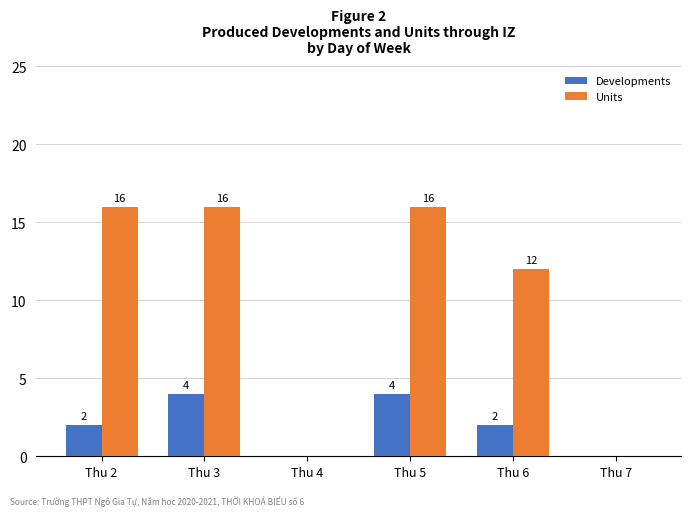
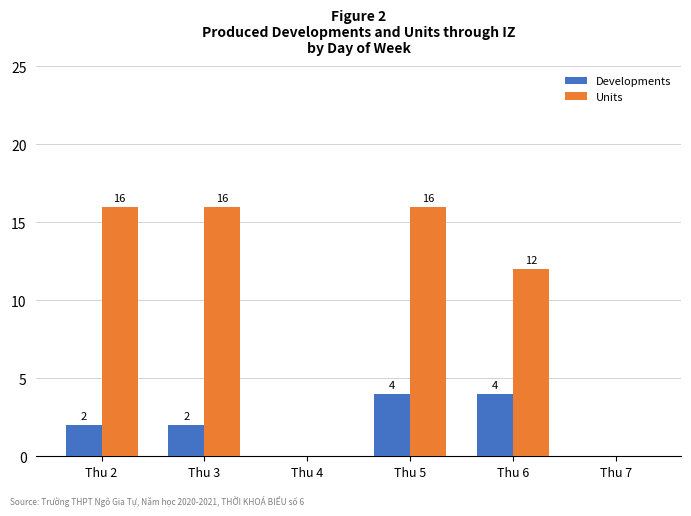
Developments, Thu 3: 4 -> 2
Developments, Thu 6: 2 -> 4
